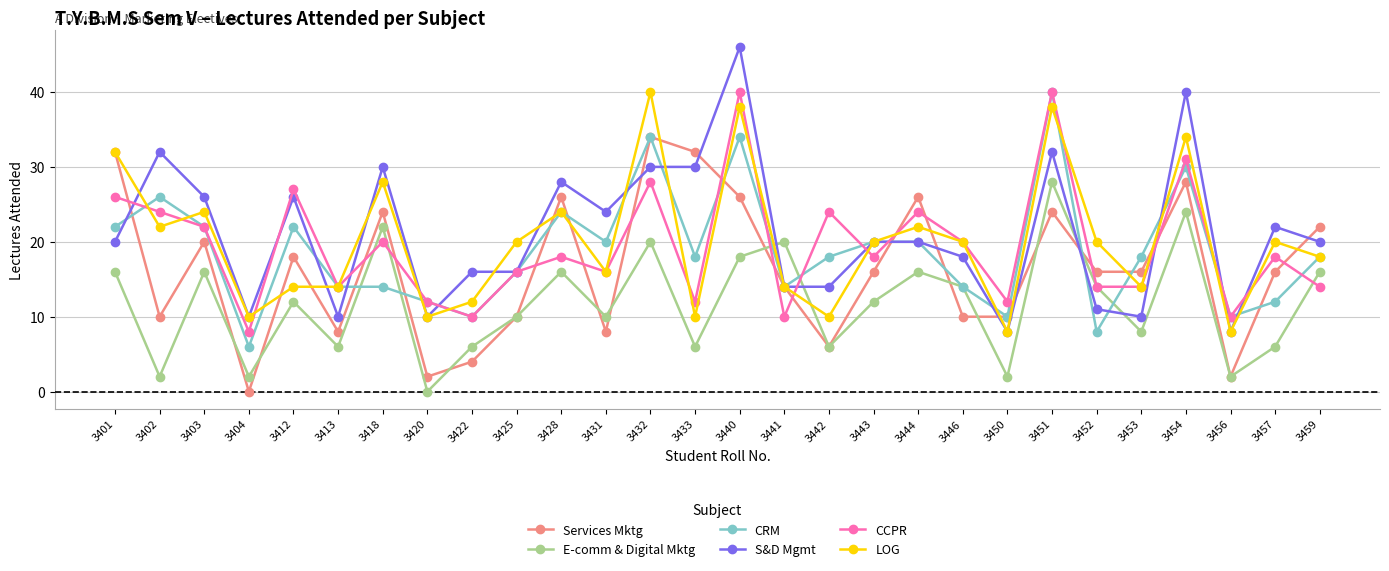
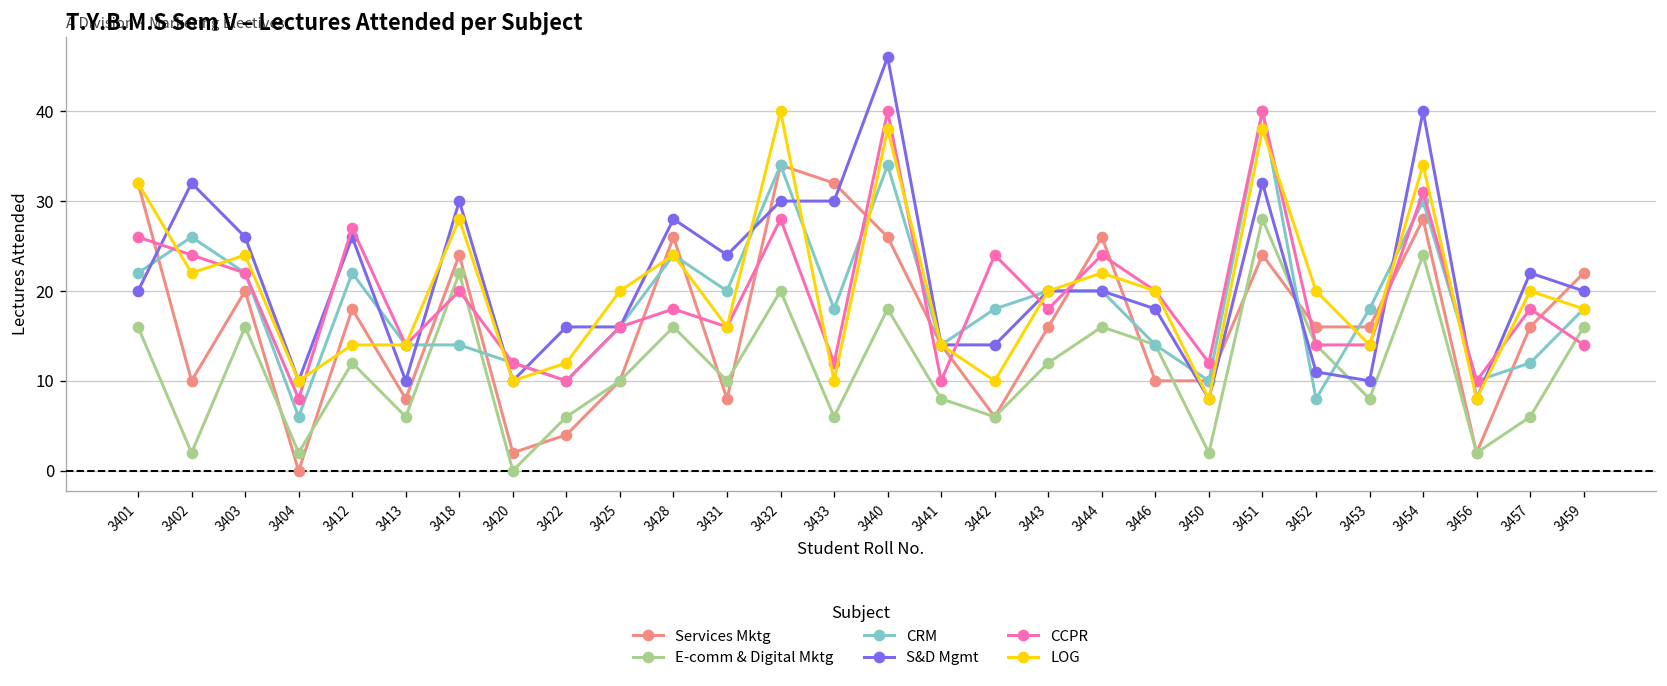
E-comm & Digital Mktg, 3441: 20 -> 8
